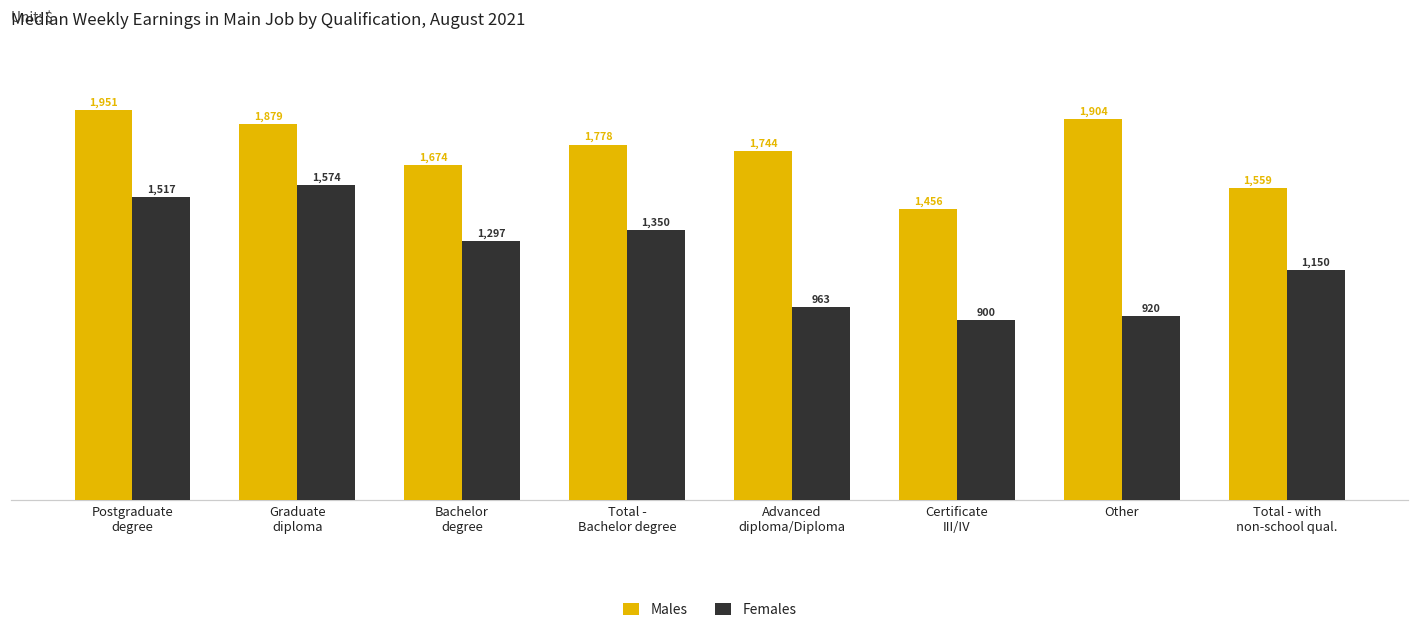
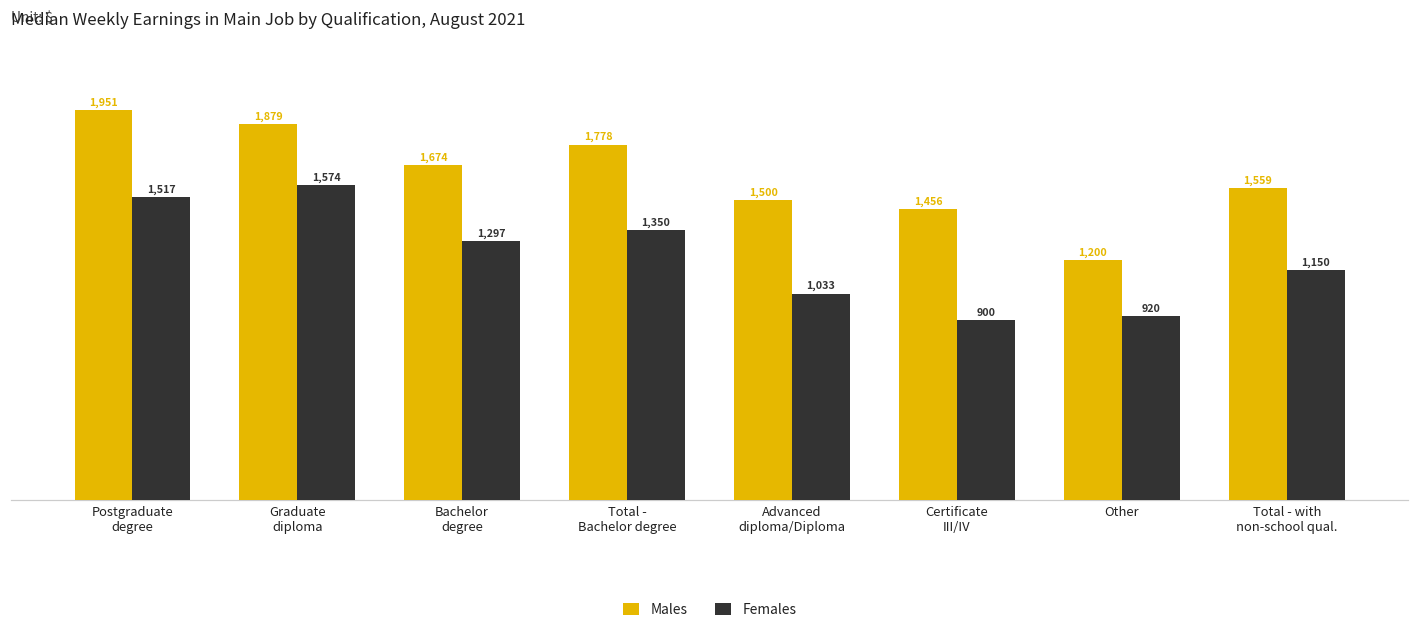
Males, Advanced diploma/Diploma: 1,744 -> 1,500
Females, Advanced diploma/Diploma: 963 -> 1,033
Males, Other: 1,904 -> 1,200
